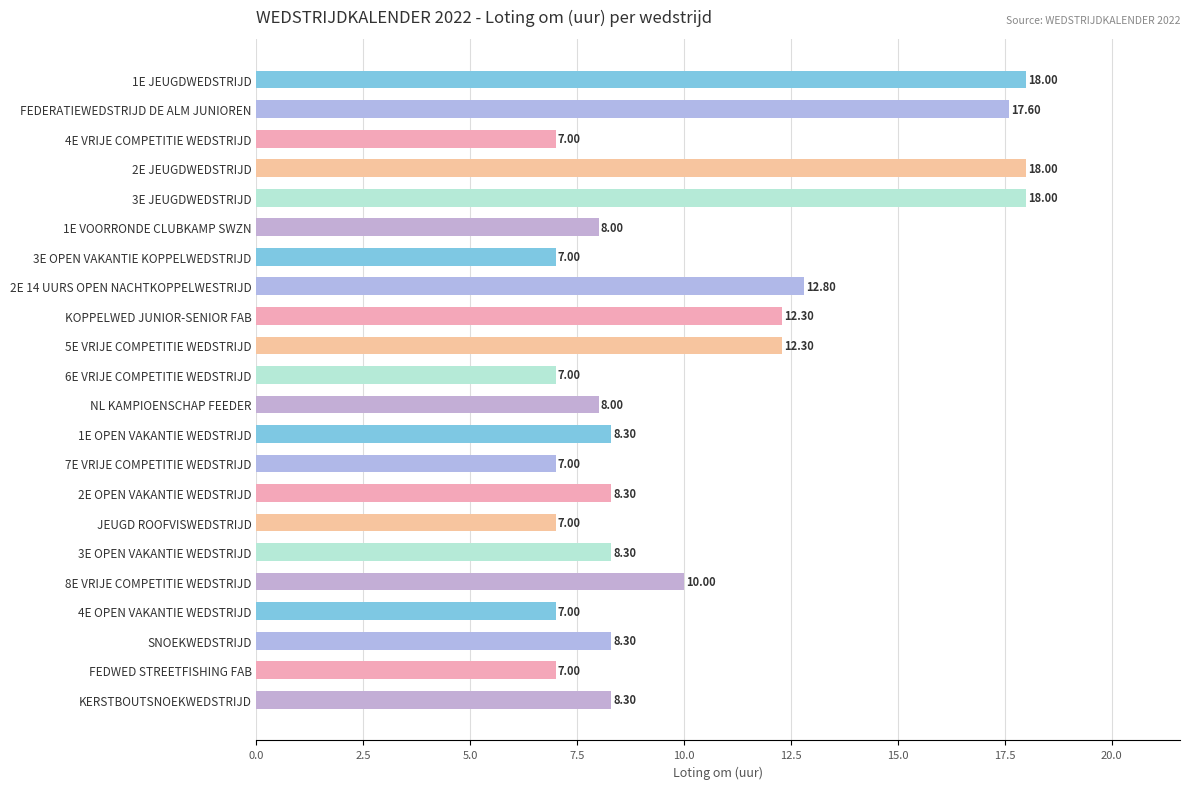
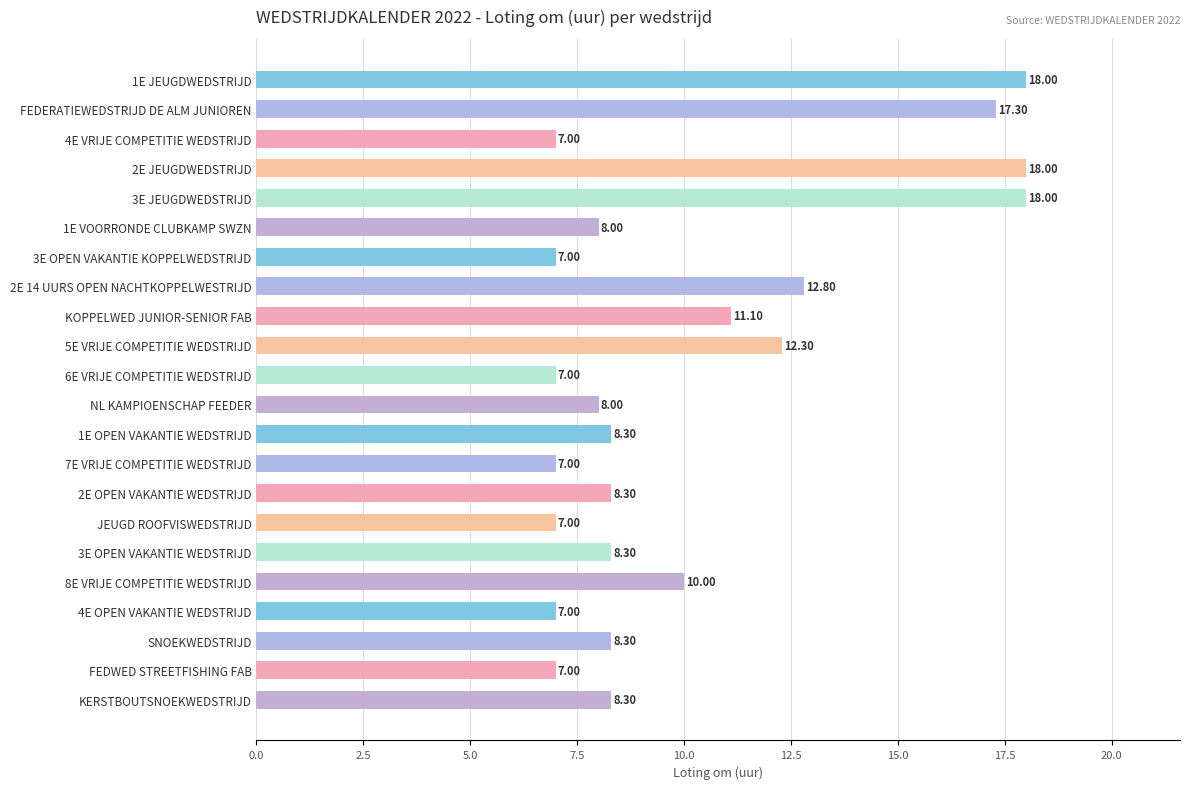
FEDERATIEWEDSTRIJD DE ALM JUNIOREN: 17.60 -> 17.30
KOPPELWED JUNIOR-SENIOR FAB: 12.30 -> 11.10
